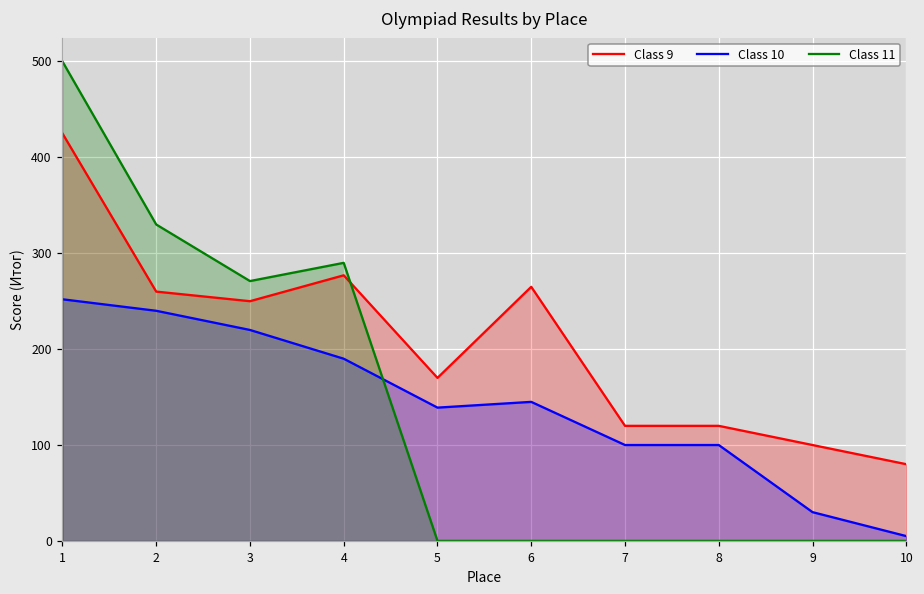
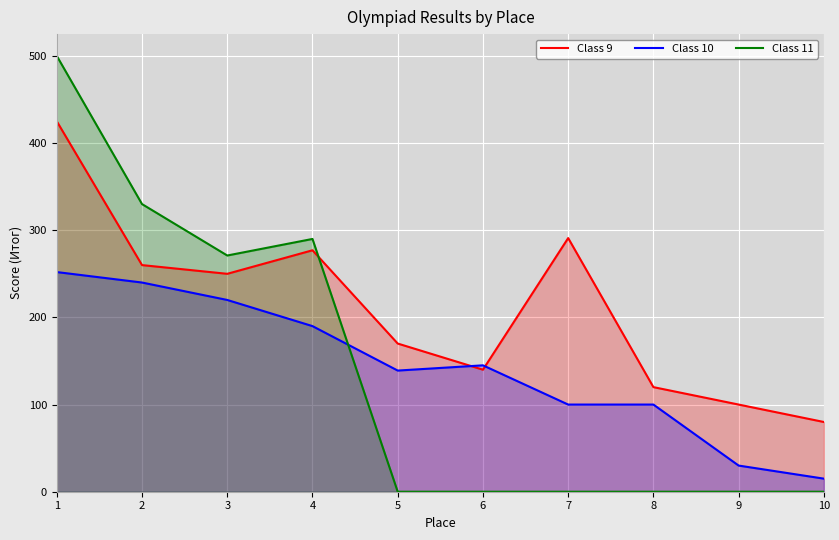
Class 9, 6: 270 -> 140
Class 9, 7: 120 -> 290
Class 10, 10: 10 -> 20
